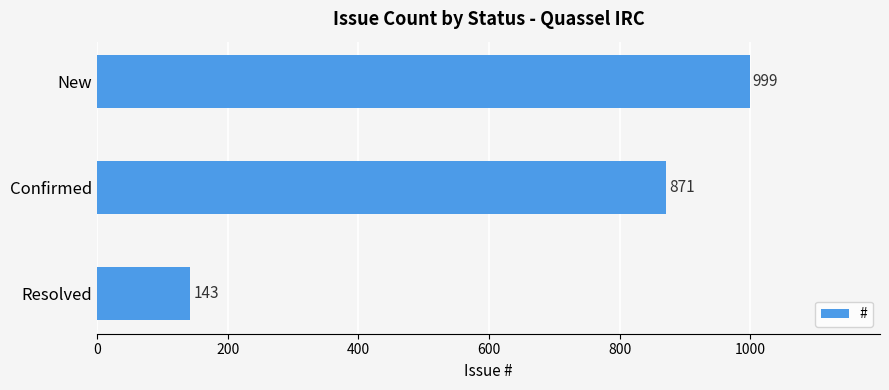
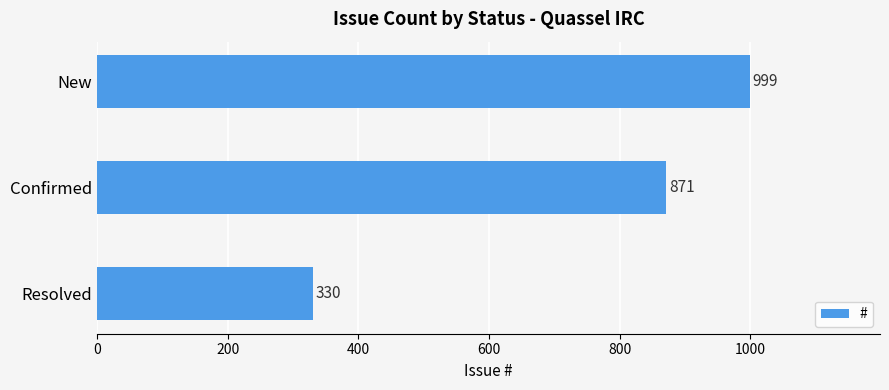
Resolved: 143 -> 330
